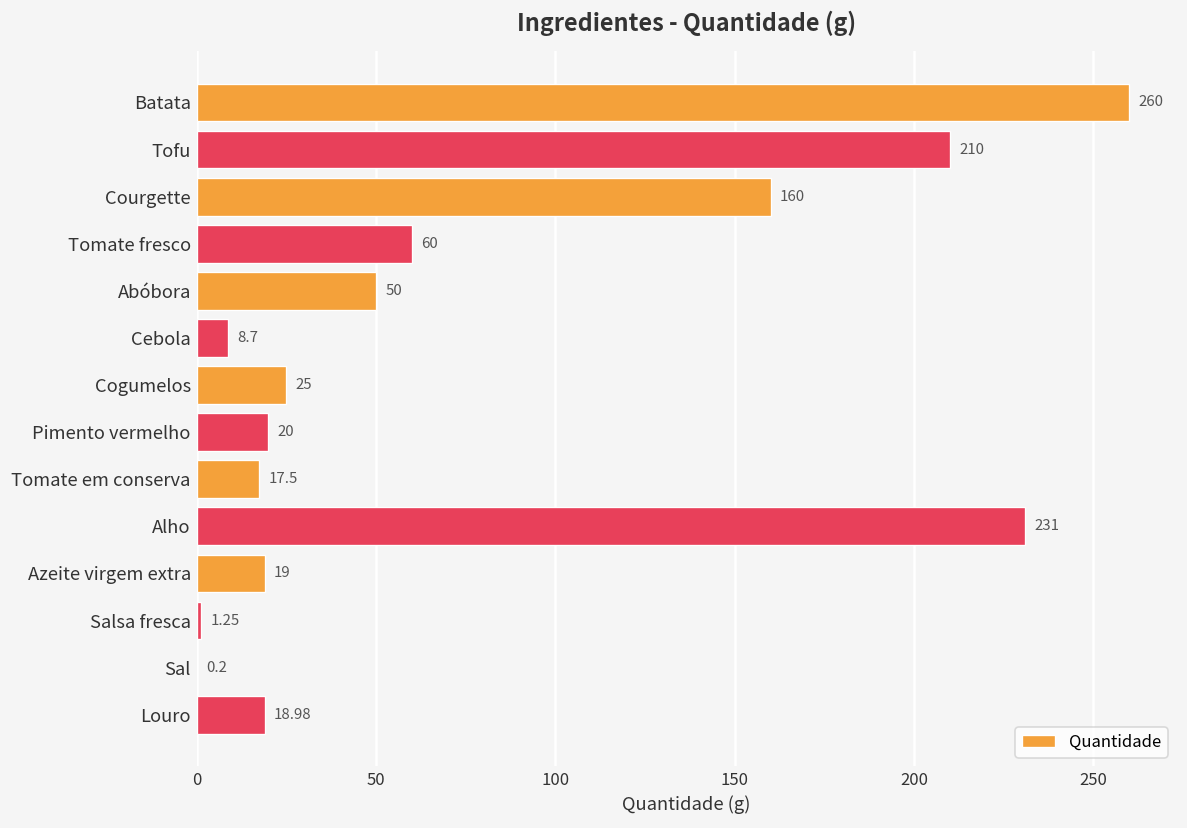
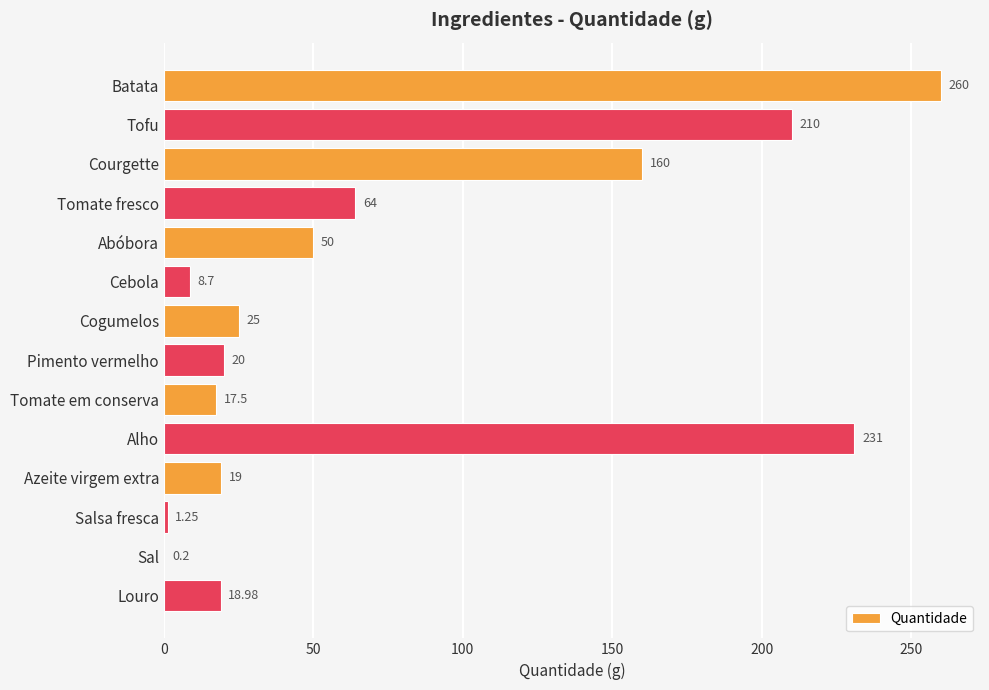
Tomate fresco: 60 -> 64
